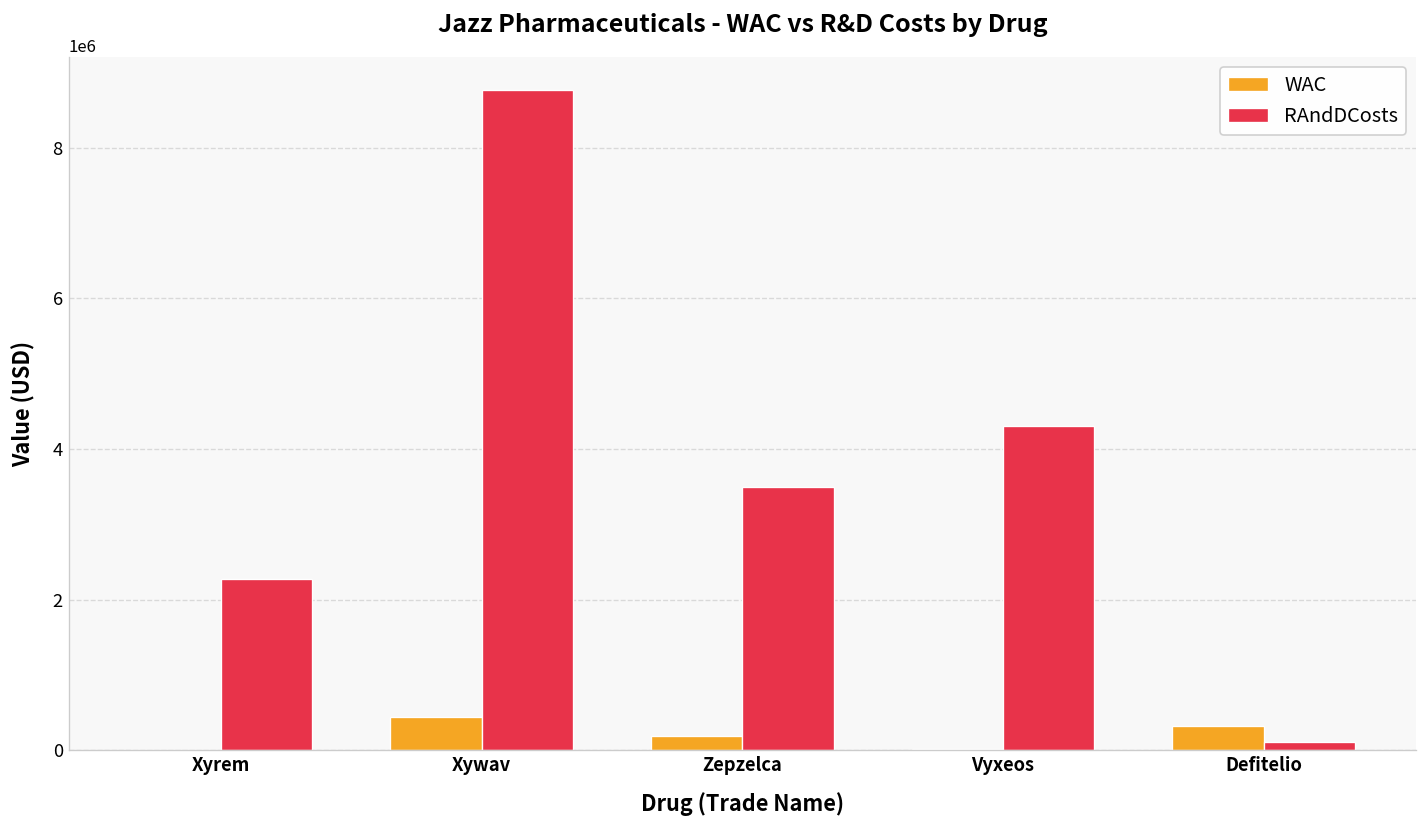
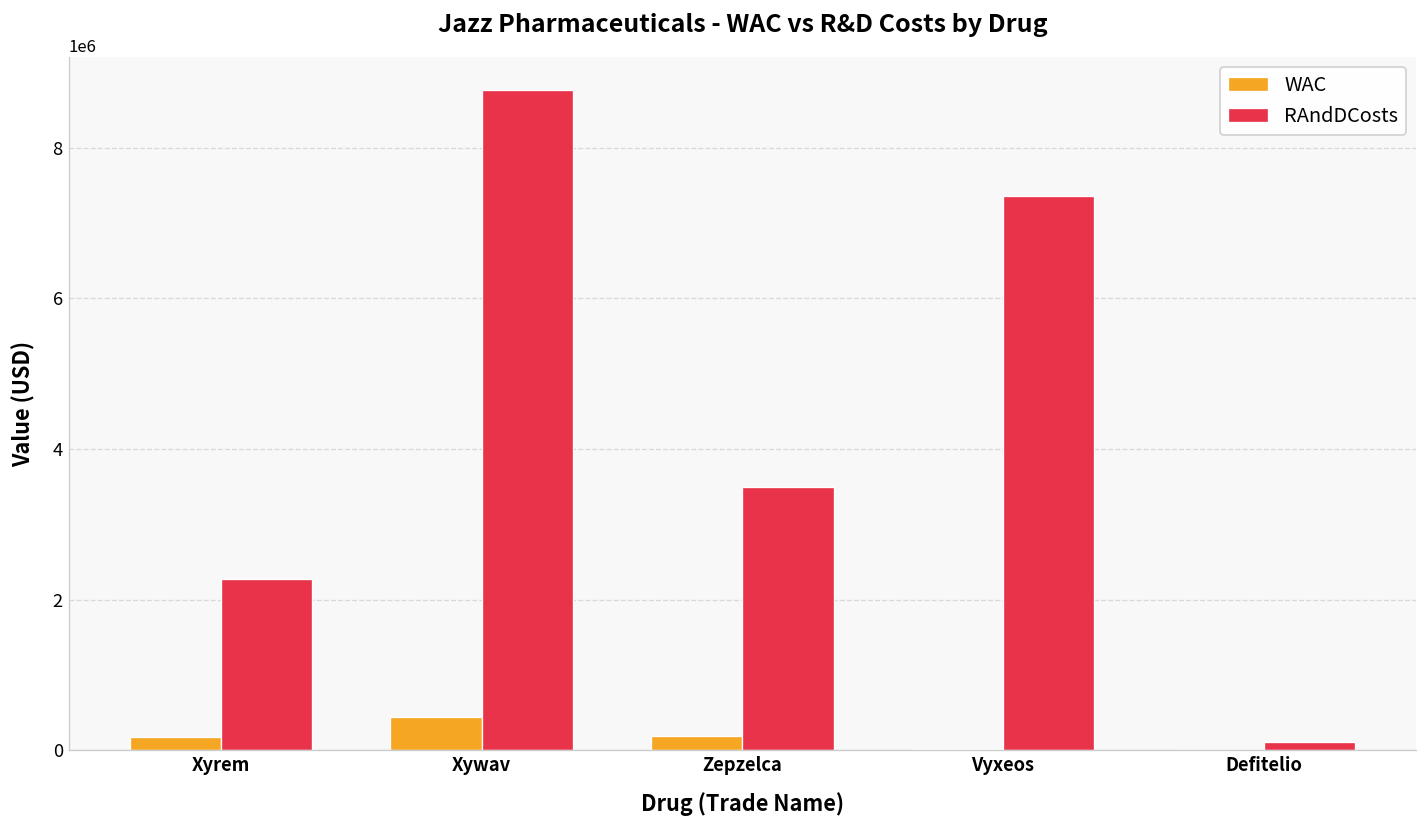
WAC, Xyrem: 0 -> 200000
RAndDCosts, Vyxeos: 4300000 -> 7400000
WAC, Defitelio: 300000 -> 0
